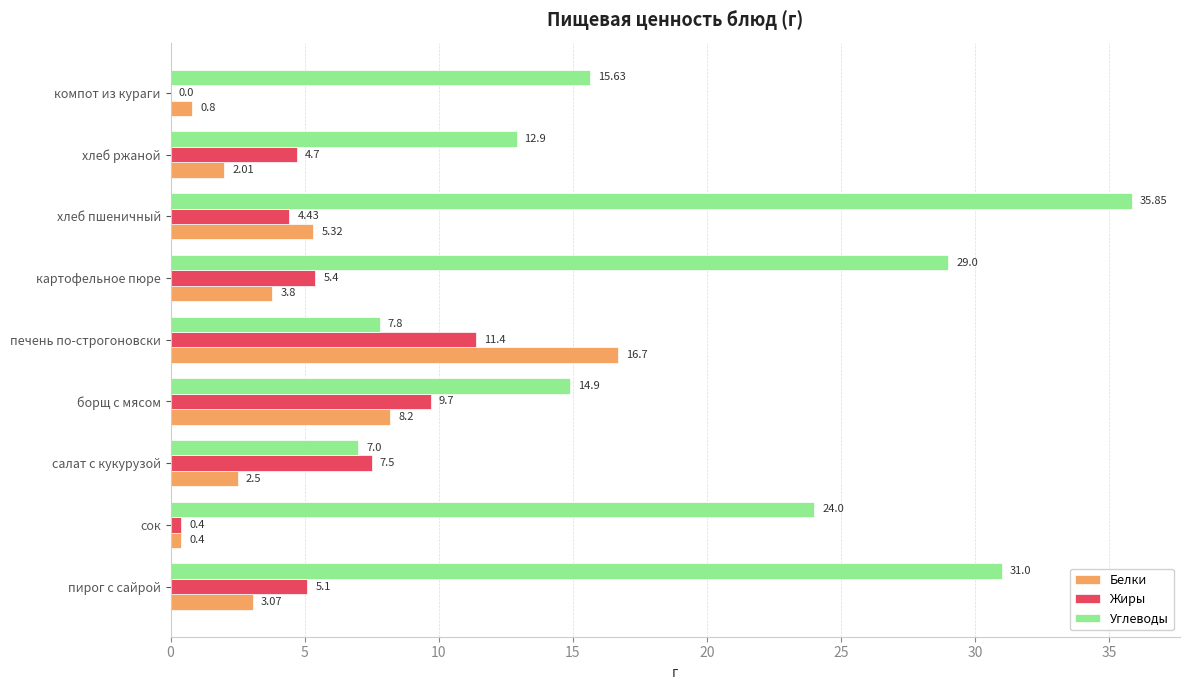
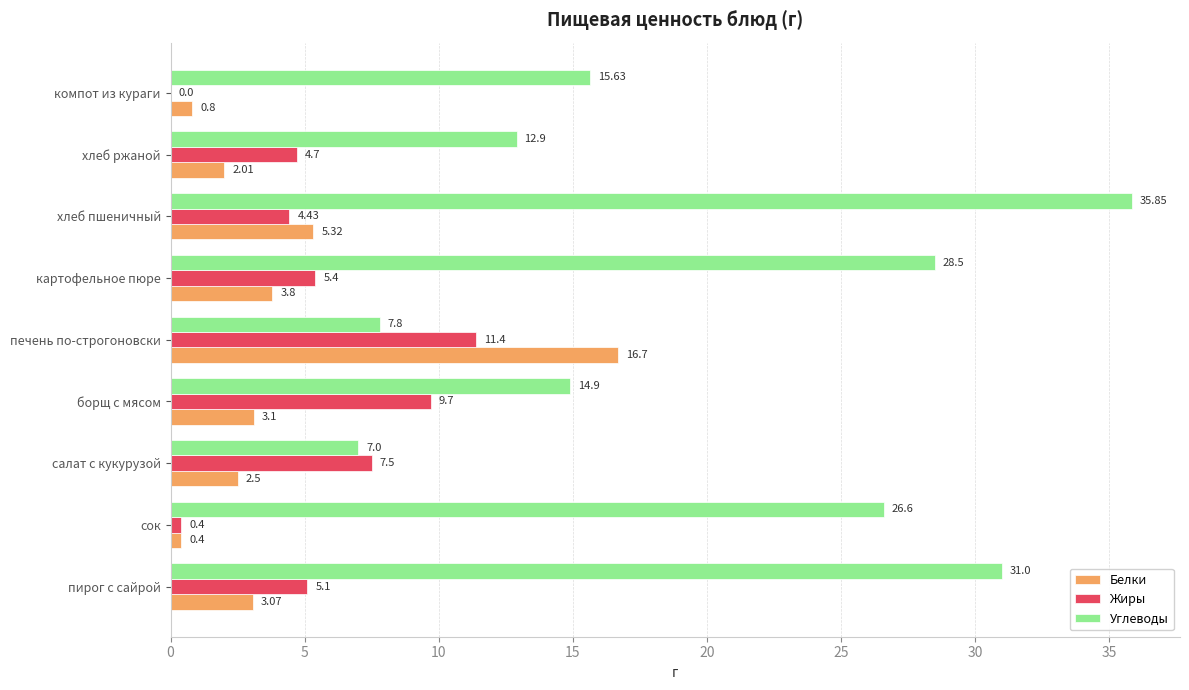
Углеводы, картофельное пюре: 29.0 -> 28.5
Белки, борщ с мясом: 8.2 -> 3.1
Углеводы, сок: 24.0 -> 26.6
